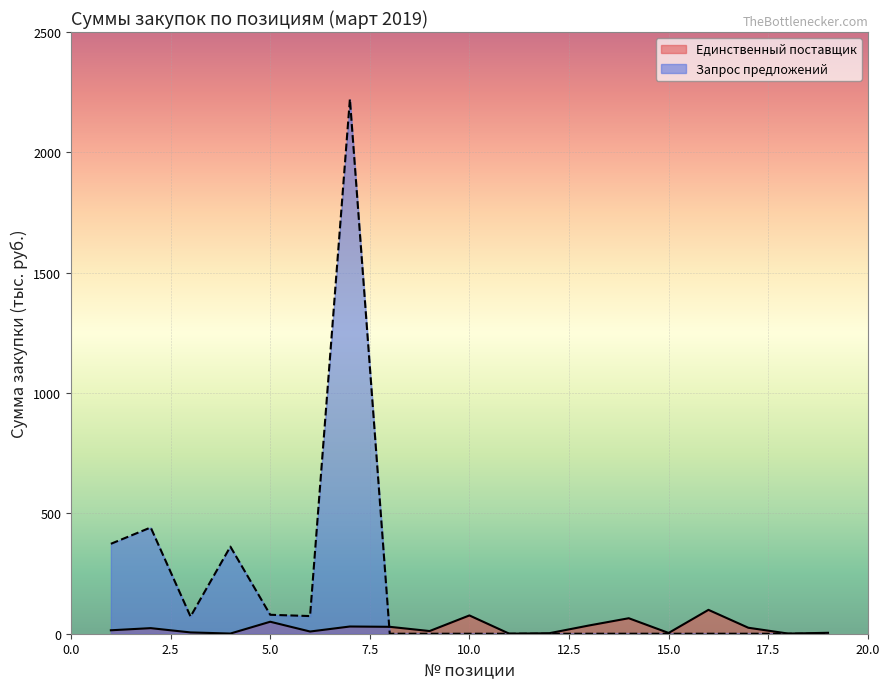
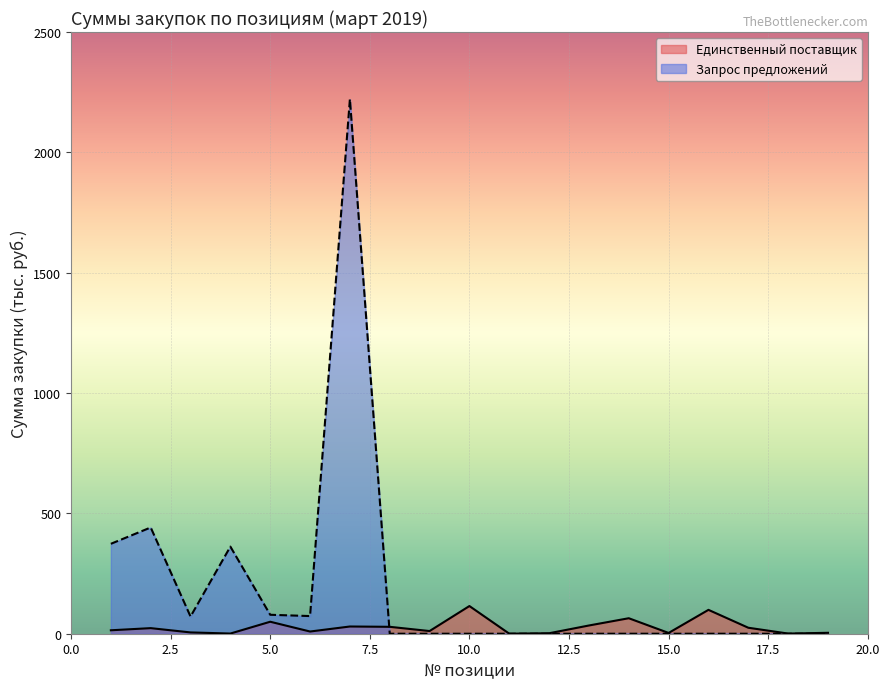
Единственный поставщик, 10.0: 80 -> 120
